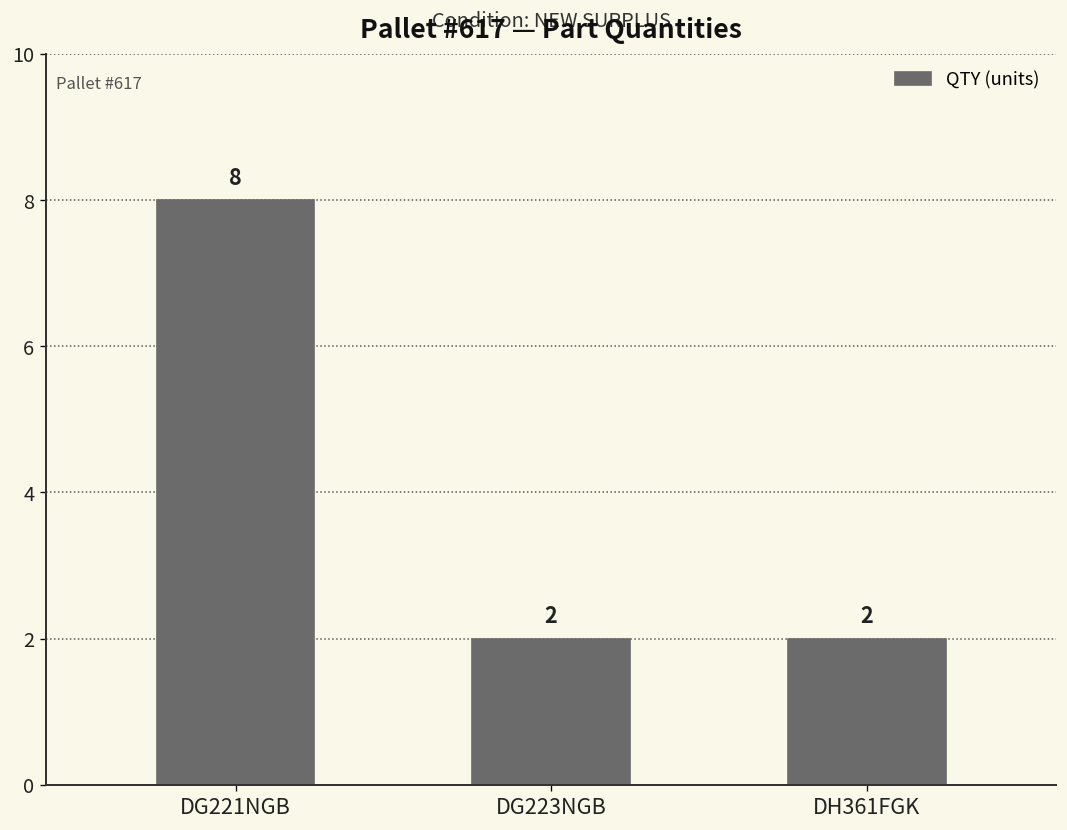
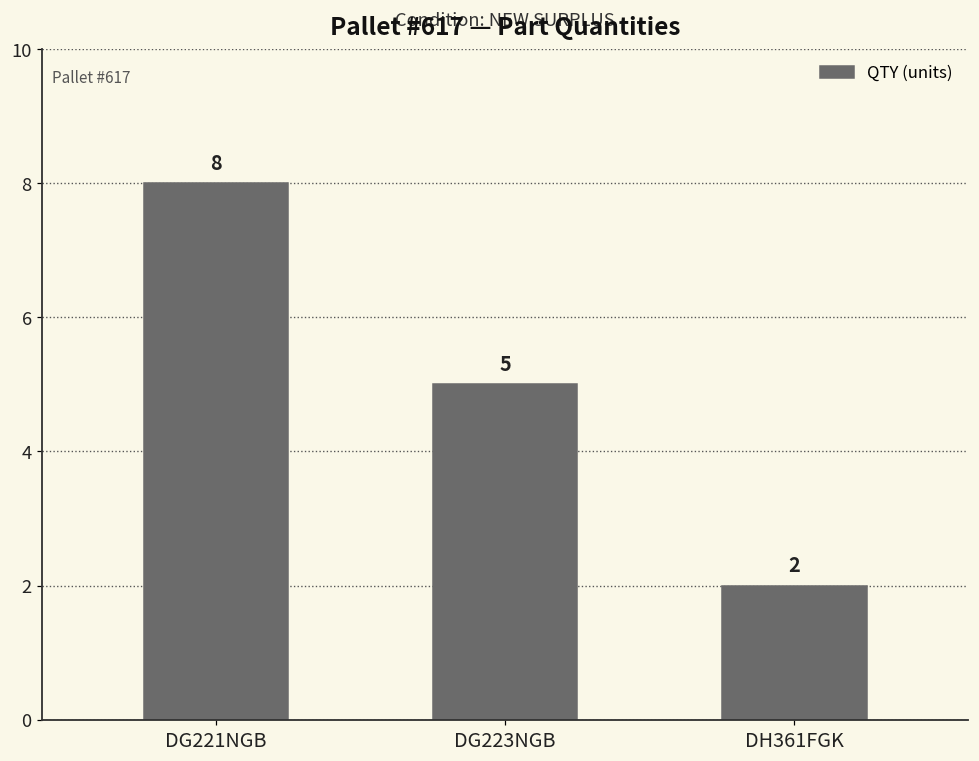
DG223NGB: 2 -> 5
